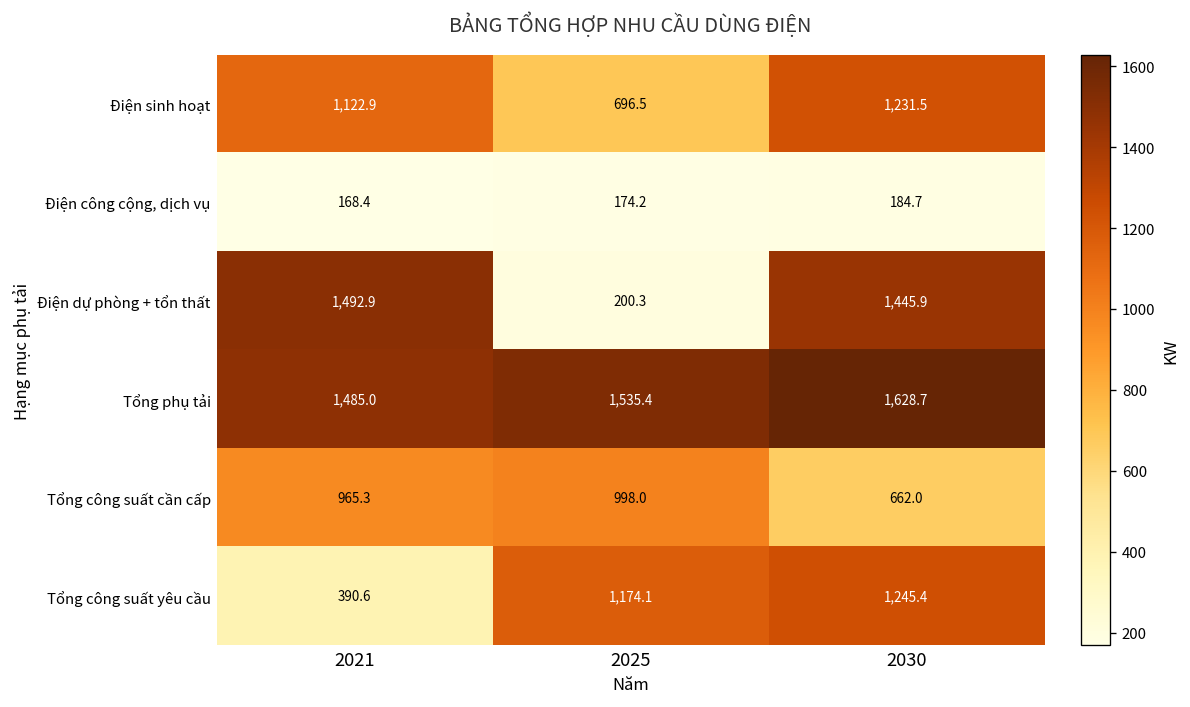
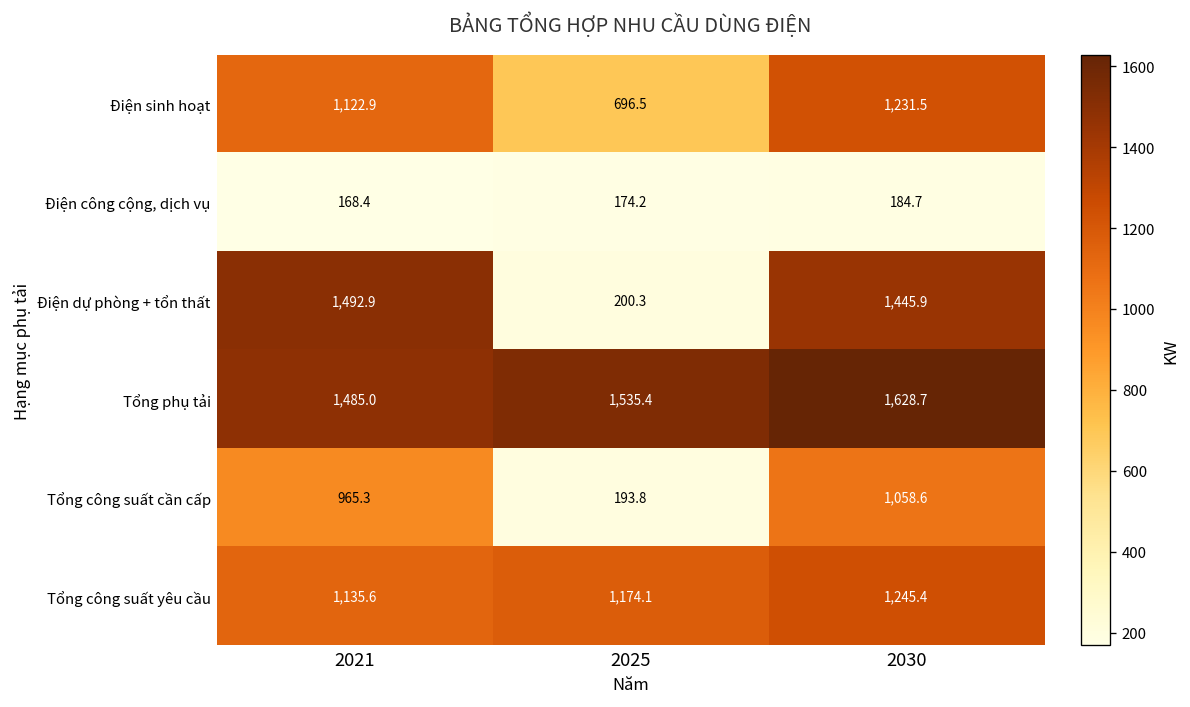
Tổng công suất cần cấp, 2025: 998.0 -> 193.8
Tổng công suất cần cấp, 2030: 662.0 -> 1,058.6
Tổng công suất yêu cầu, 2021: 390.6 -> 1,135.6
